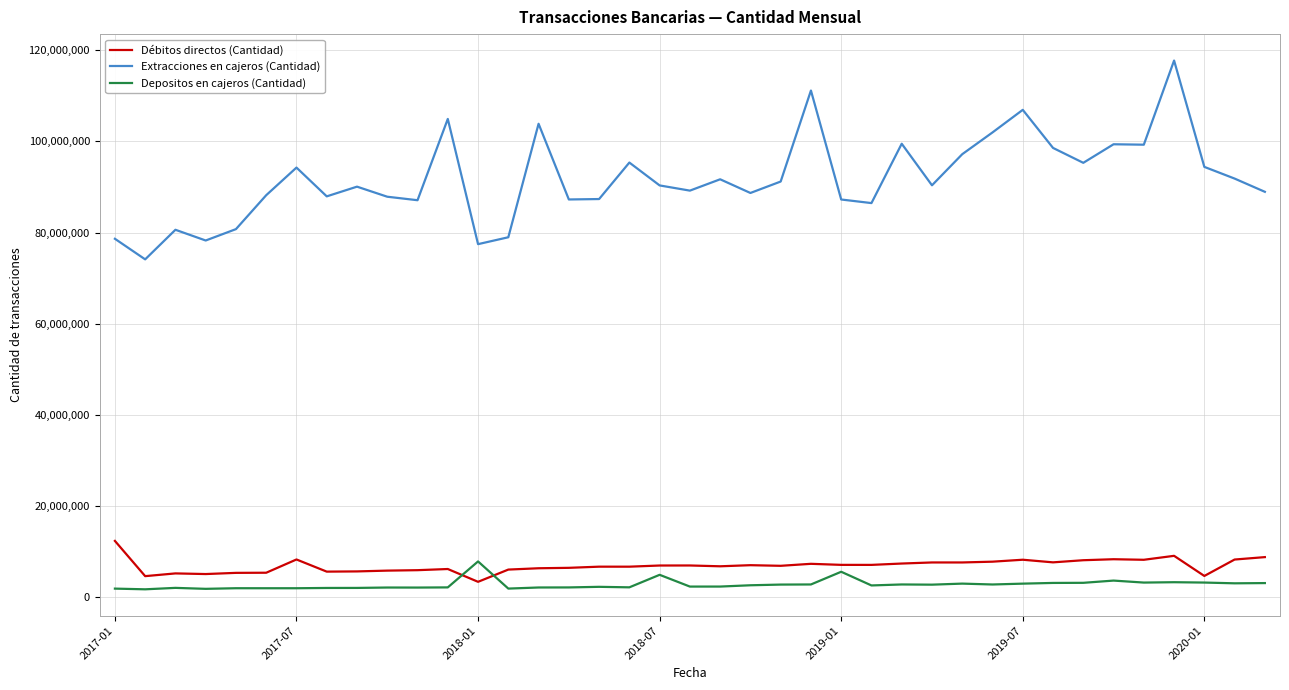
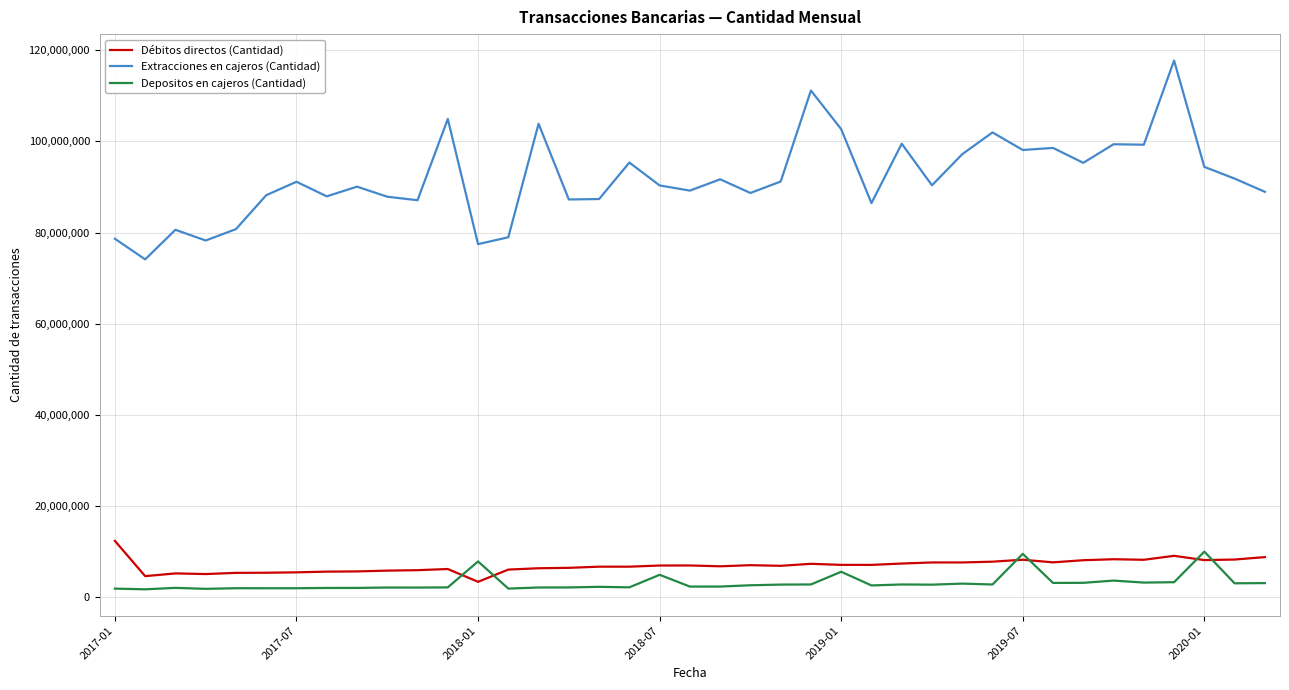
Débitos directos (Cantidad), 2017-07: 8,000,000 -> 5,000,000
Extracciones en cajeros (Cantidad), 2017-07: 94,000,000 -> 91,000,000
Extracciones en cajeros (Cantidad), 2019-01: 87,000,000 -> 103,000,000
Extracciones en cajeros (Cantidad), 2019-07: 107,000,000 -> 98,000,000
Depositos en cajeros (Cantidad), 2019-07: 3,000,000 -> 9,000,000
Débitos directos (Cantidad), 2020-01: 5,000,000 -> 8,000,000
Depositos en cajeros (Cantidad), 2020-01: 3,000,000 -> 10,000,000
